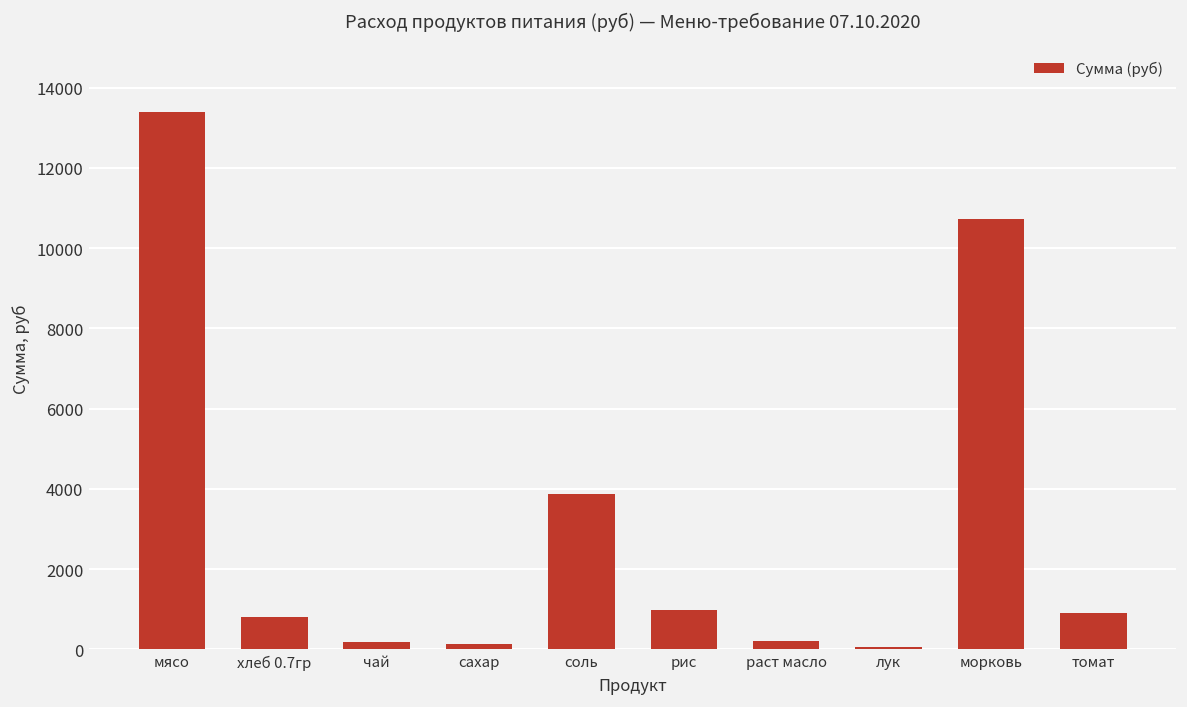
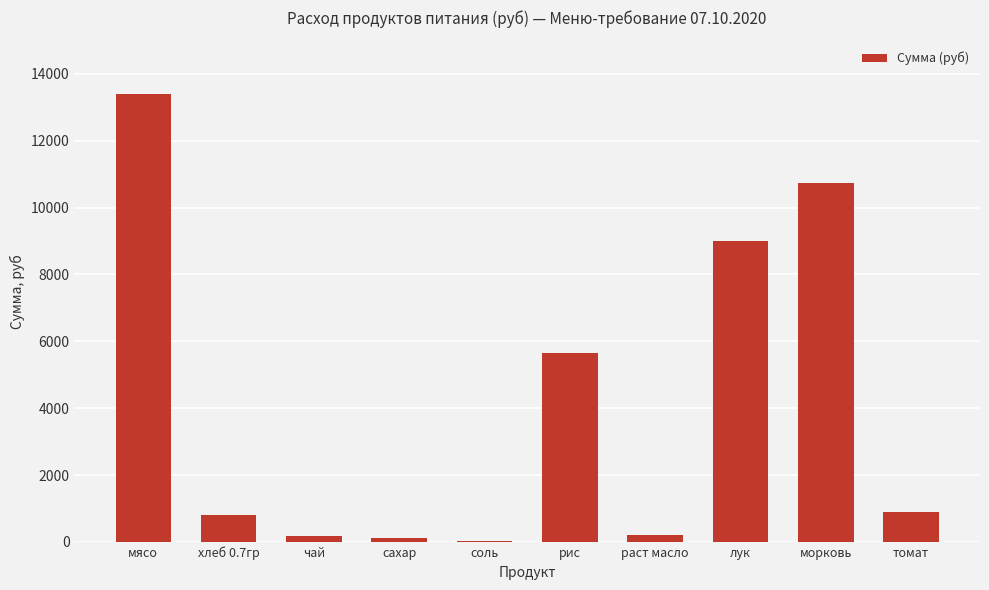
соль: 3900 -> 0
рис: 1000 -> 5700
лук: 100 -> 9000
